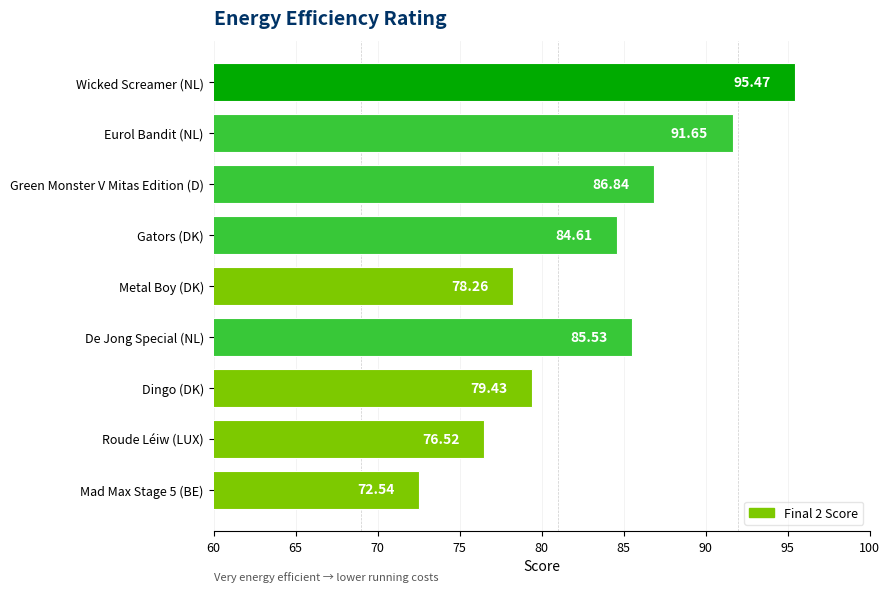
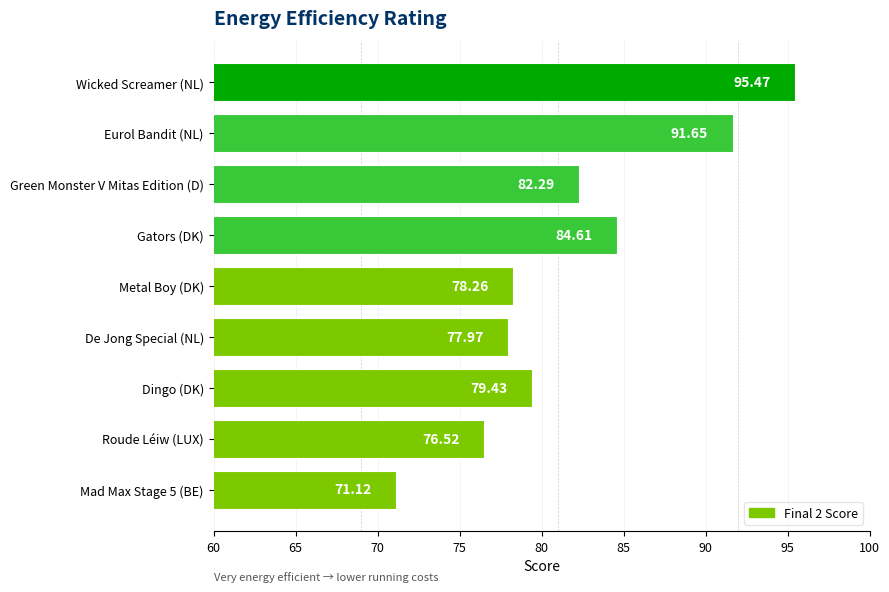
Green Monster V Mitas Edition (D): 86.84 -> 82.29
De Jong Special (NL): 85.53 -> 77.97
Mad Max Stage 5 (BE): 72.54 -> 71.12
